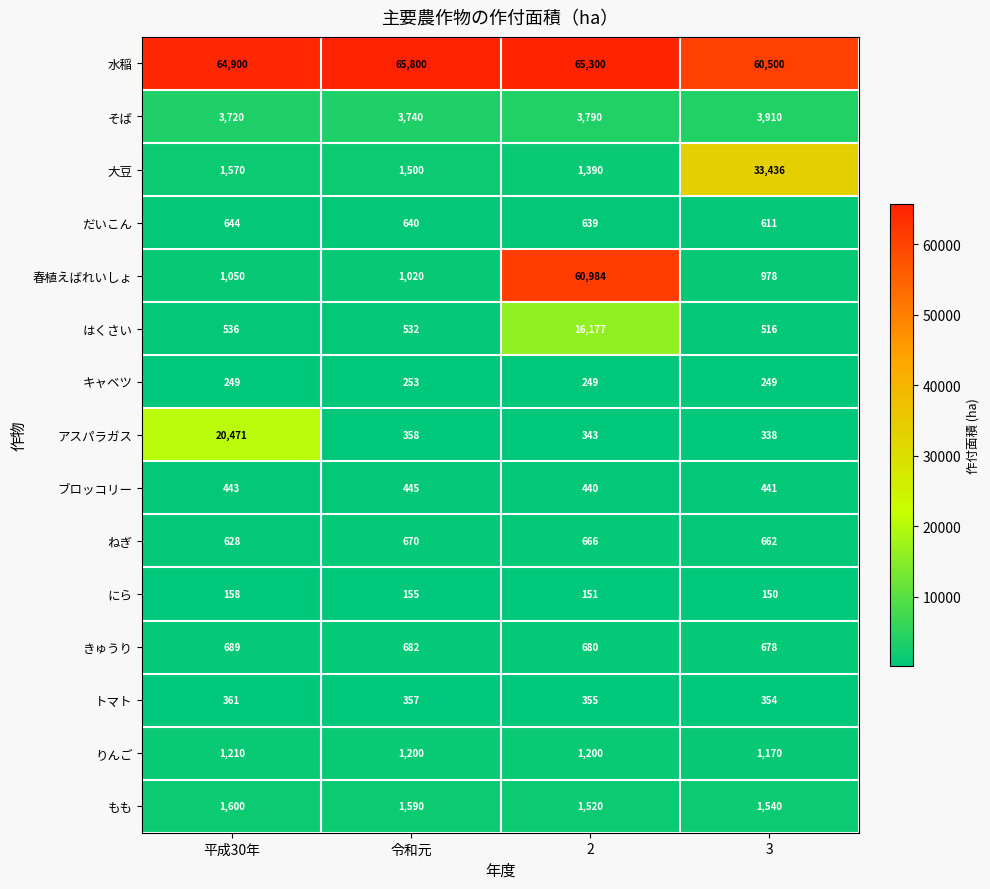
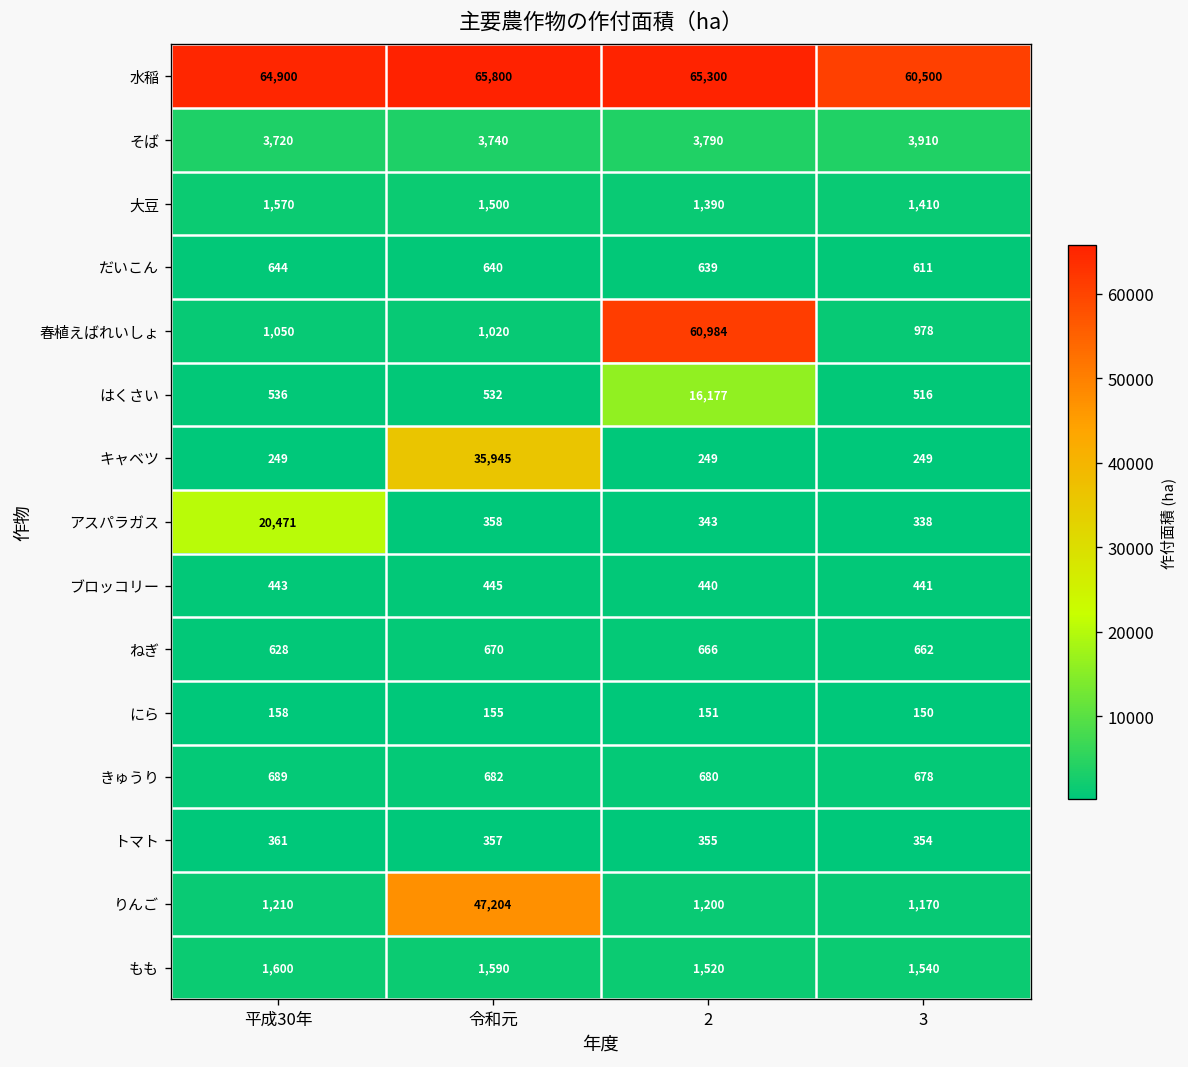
大豆, 3: 33,436 -> 1,410
キャベツ, 令和元: 253 -> 35,945
りんご, 令和元: 1,200 -> 47,204
